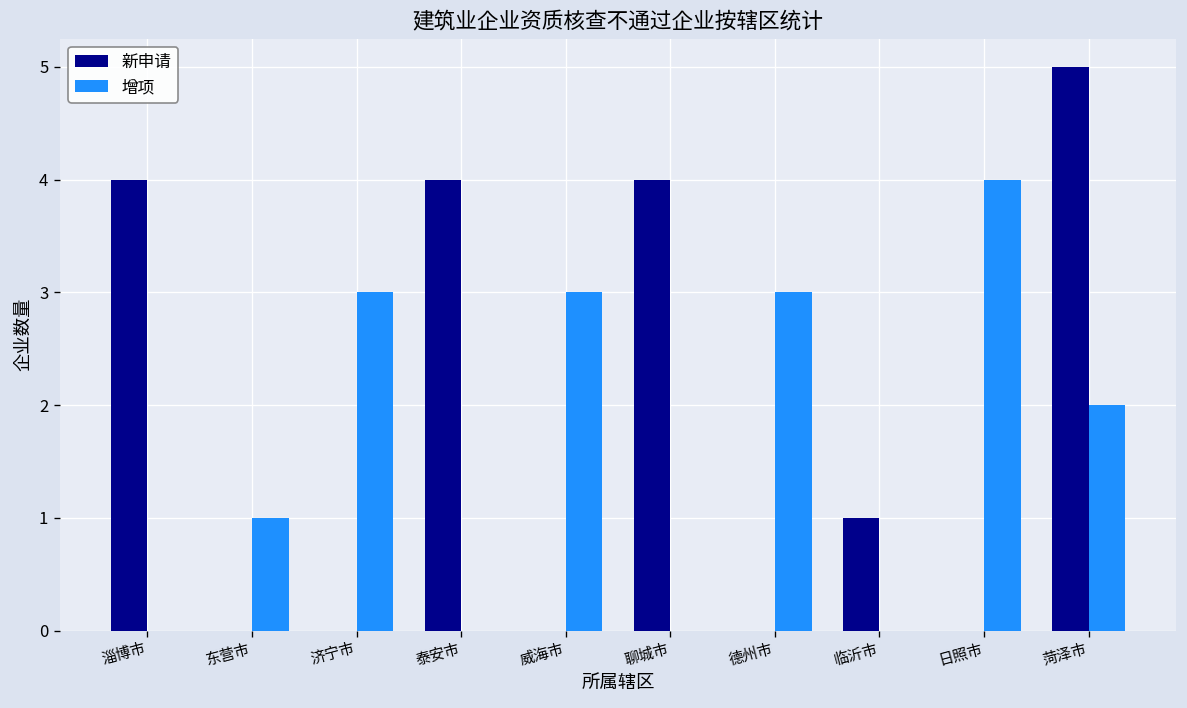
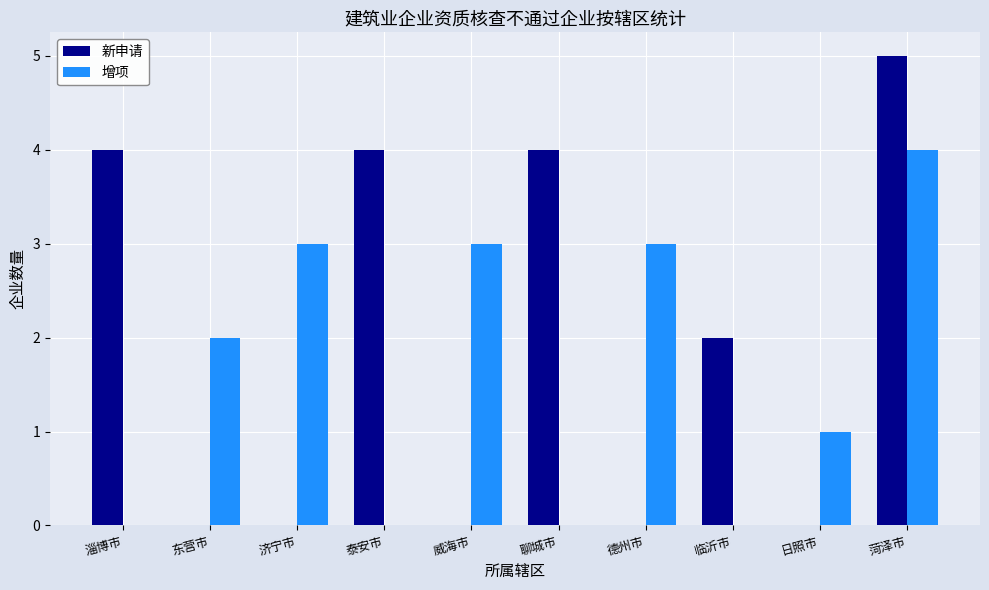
增项, 东营市: 1 -> 2
新申请, 临沂市: 1 -> 2
增项, 日照市: 4 -> 1
增项, 菏泽市: 2 -> 4
